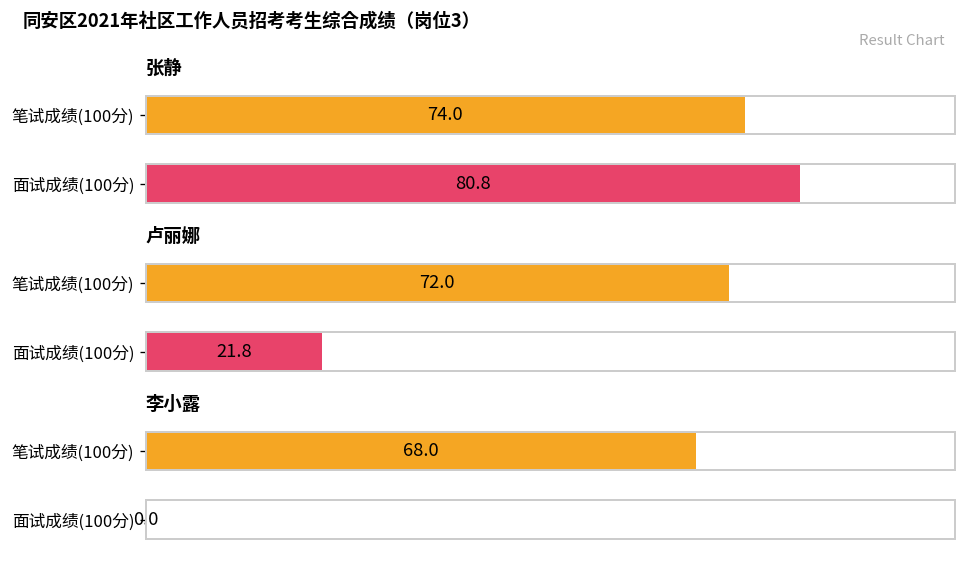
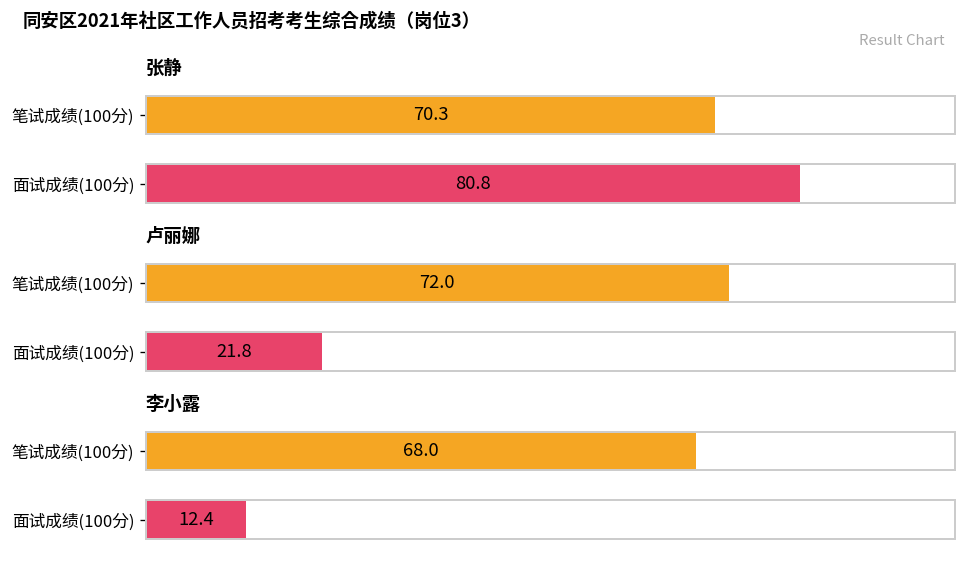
张静, 笔试成绩(100分): 74.0 -> 70.3
李小露, 面试成绩(100分): 0.0 -> 12.4
